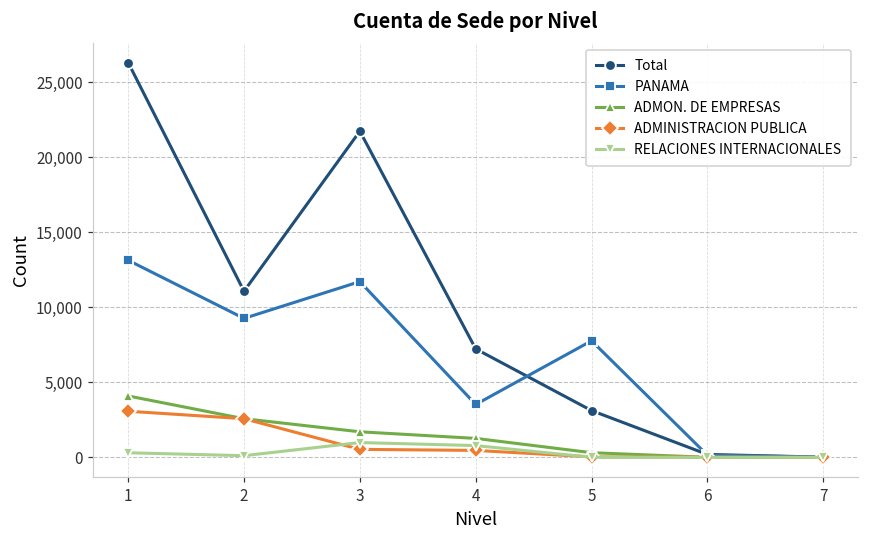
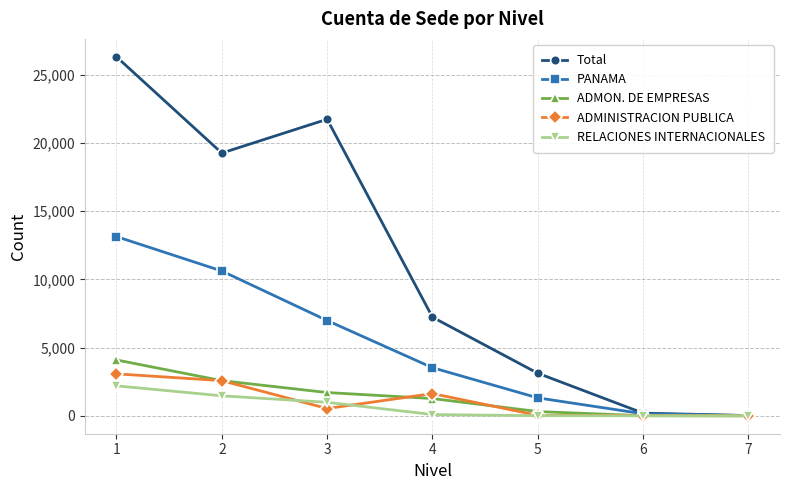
RELACIONES INTERNACIONALES, 1: 300 -> 2,200
Total, 2: 11,100 -> 19,300
PANAMA, 2: 9,300 -> 10,600
RELACIONES INTERNACIONALES, 2: 100 -> 1,500
PANAMA, 3: 11,700 -> 7,000
ADMINISTRACION PUBLICA, 4: 500 -> 1,600
RELACIONES INTERNACIONALES, 4: 800 -> 100
PANAMA, 5: 7,800 -> 1,300
